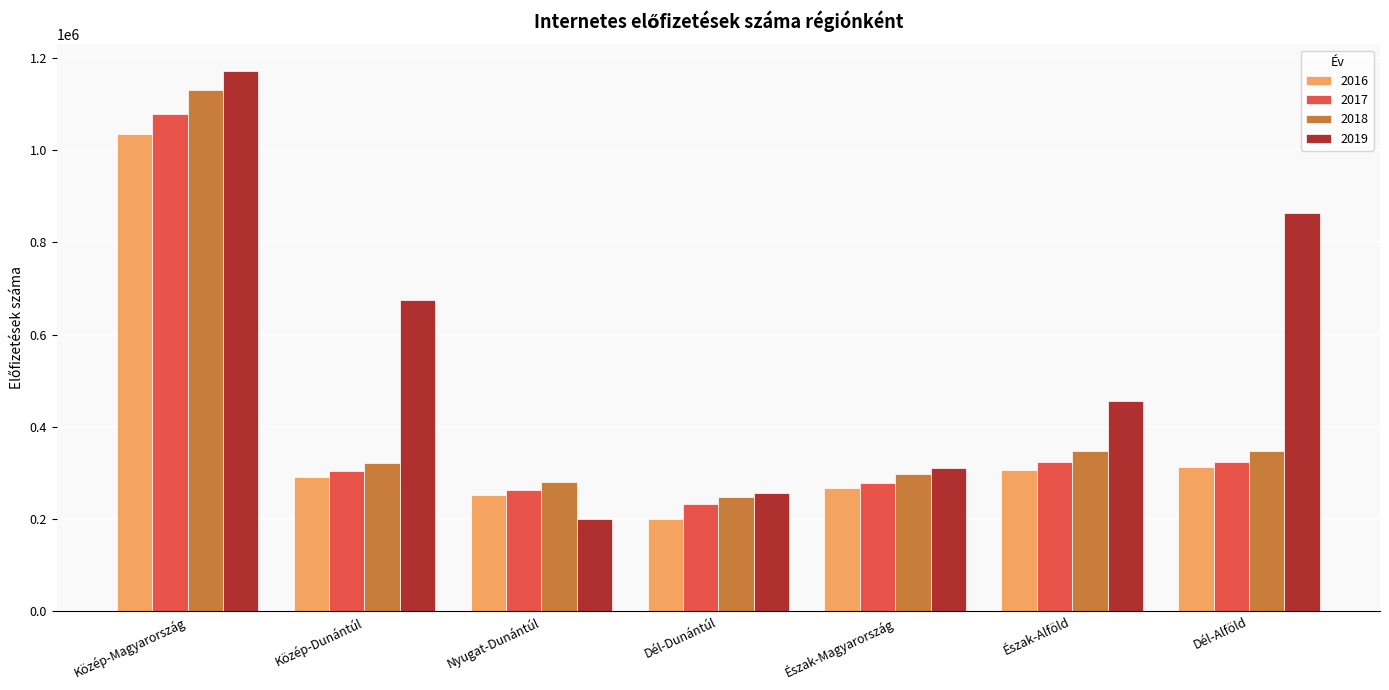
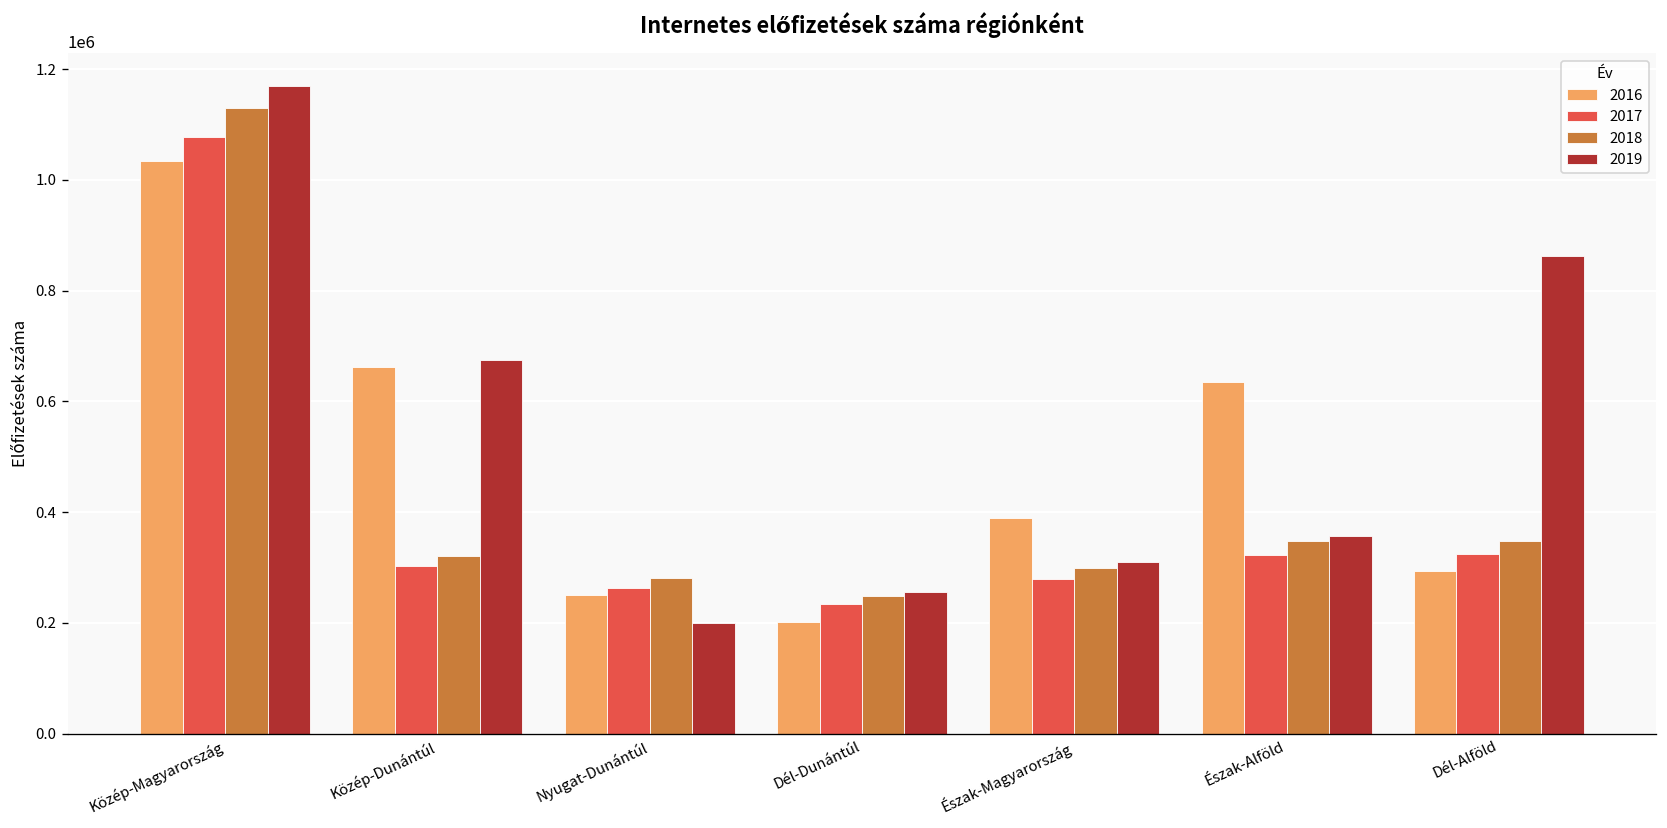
2016, Közép-Dunántúl: 290000 -> 660000
2016, Észak-Magyarország: 270000 -> 390000
2016, Észak-Alföld: 310000 -> 640000
2019, Észak-Alföld: 460000 -> 360000
2016, Dél-Alföld: 310000 -> 290000
